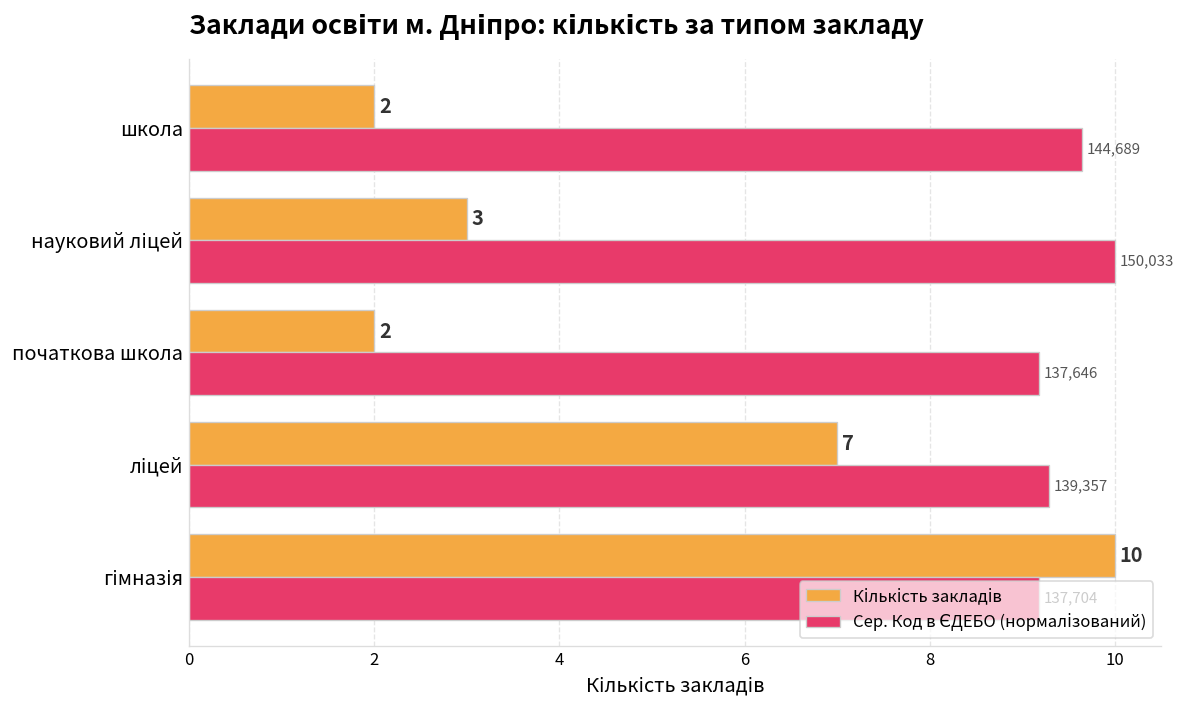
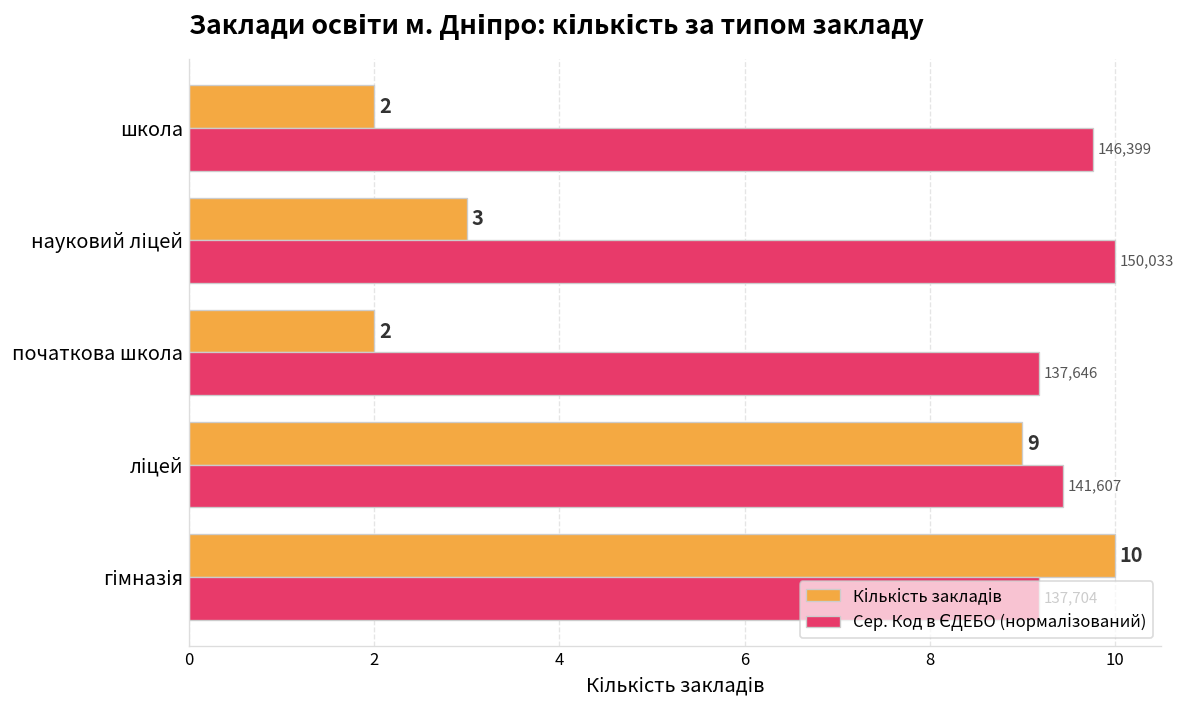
Сер. Код в ЄДЕБО (нормалізований), школа: 144,689 -> 146,399
Кількість закладів, ліцей: 7 -> 9
Сер. Код в ЄДЕБО (нормалізований), ліцей: 139,357 -> 141,607
